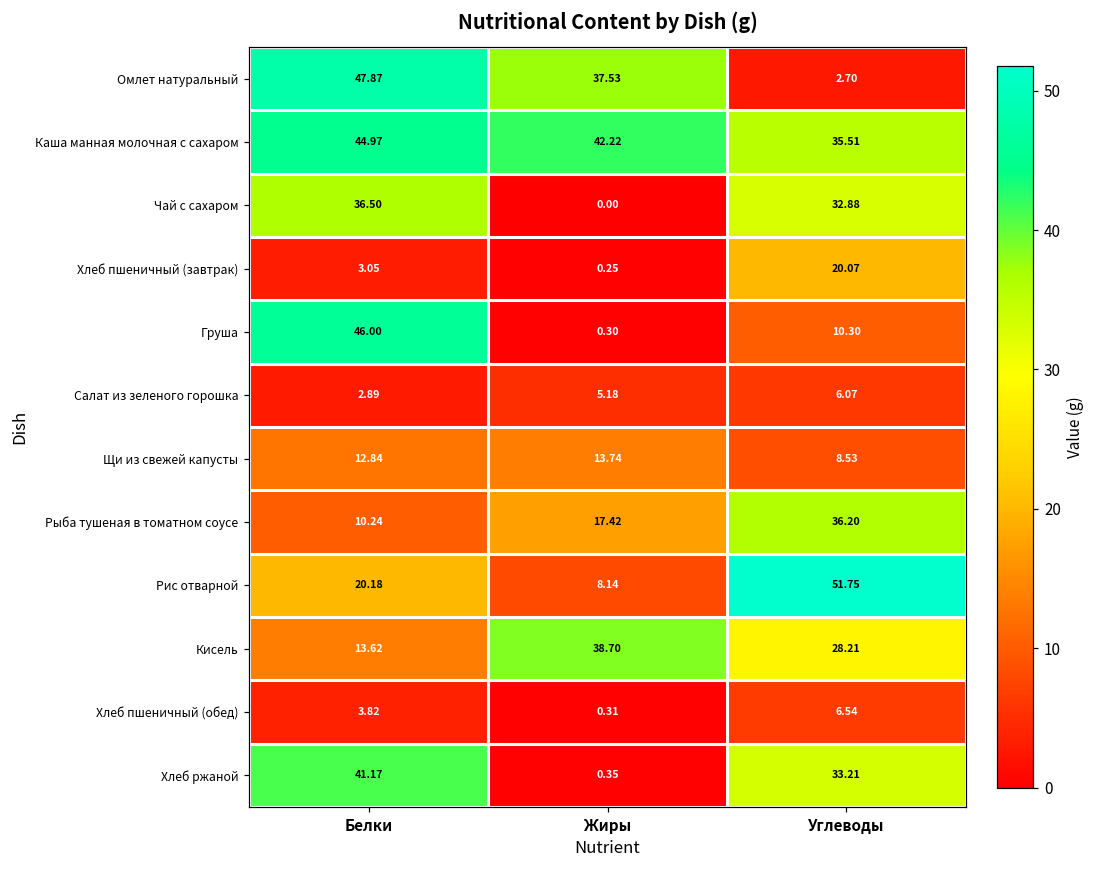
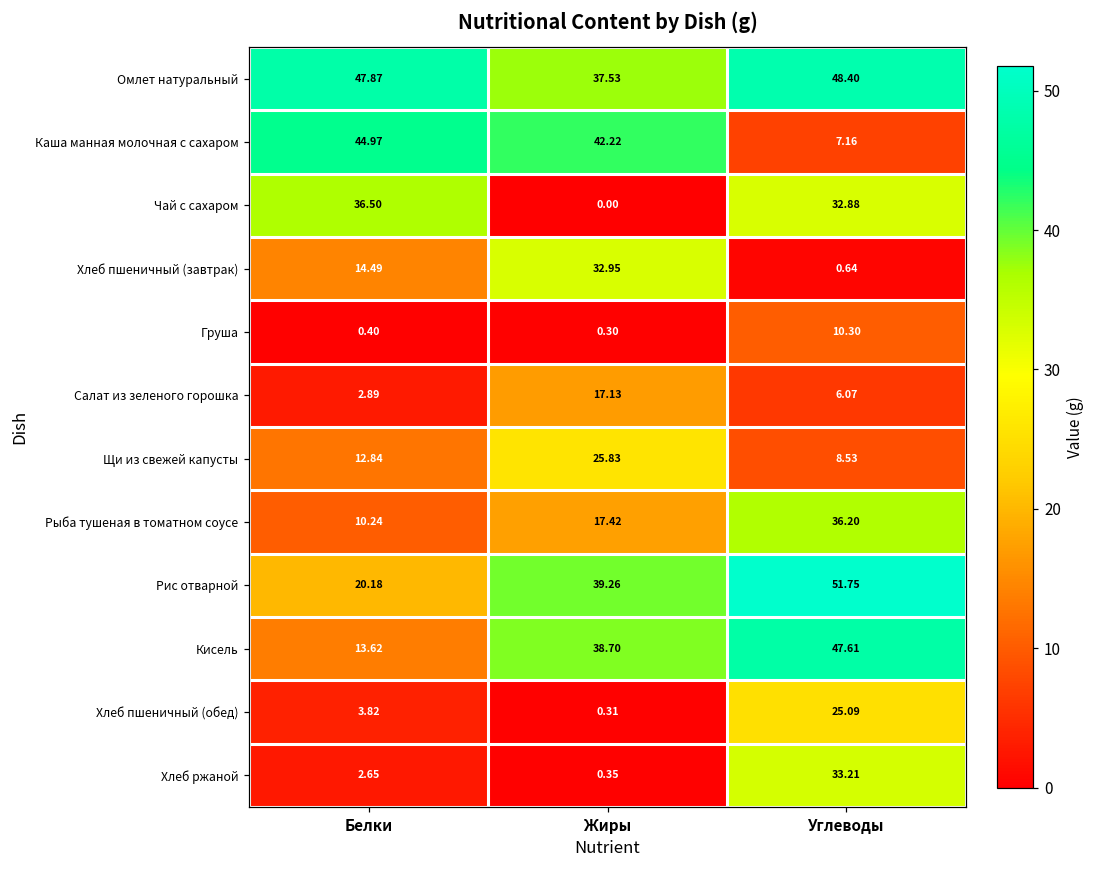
Омлет натуральный, Углеводы: 2.70 -> 48.40
Каша манная молочная с сахаром, Углеводы: 35.51 -> 7.16
Хлеб пшеничный (завтрак), Белки: 3.05 -> 14.49
Хлеб пшеничный (завтрак), Жиры: 0.25 -> 32.95
Хлеб пшеничный (завтрак), Углеводы: 20.07 -> 0.64
Груша, Белки: 46.00 -> 0.40
Салат из зеленого горошка, Жиры: 5.18 -> 17.13
Щи из свежей капусты, Жиры: 13.74 -> 25.83
Рис отварной, Жиры: 8.14 -> 39.26
Кисель, Углеводы: 28.21 -> 47.61
Хлеб пшеничный (обед), Углеводы: 6.54 -> 25.09
Хлеб ржаной, Белки: 41.17 -> 2.65
